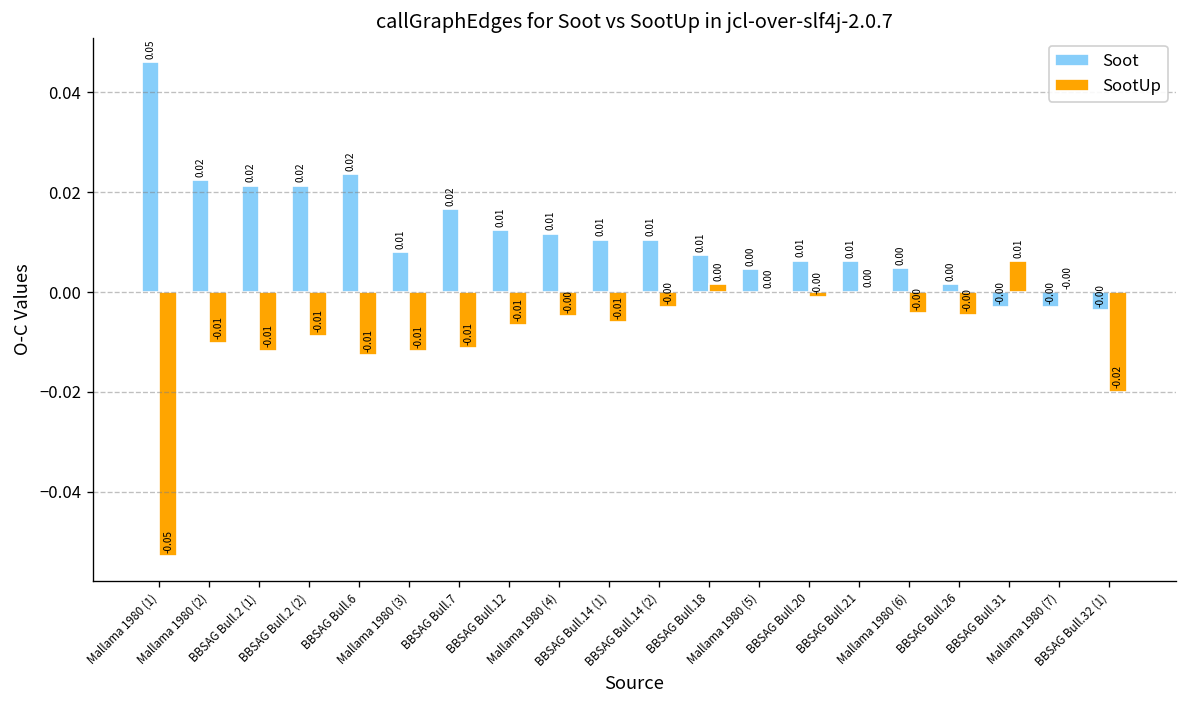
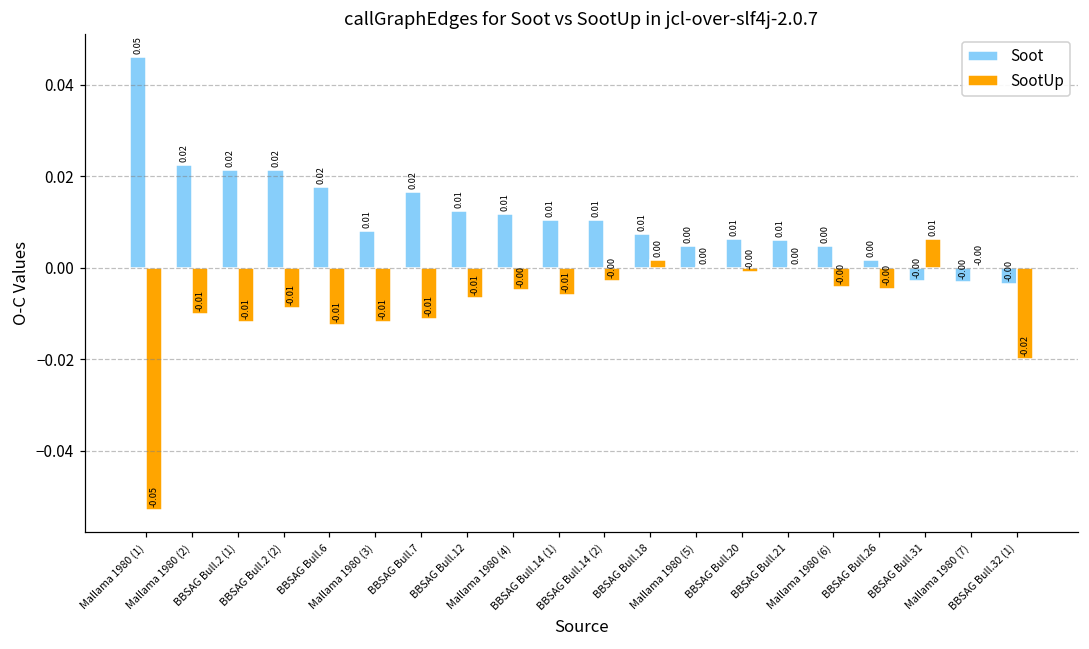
Soot, BBSAG Bull.6: 0.024 -> 0.018
